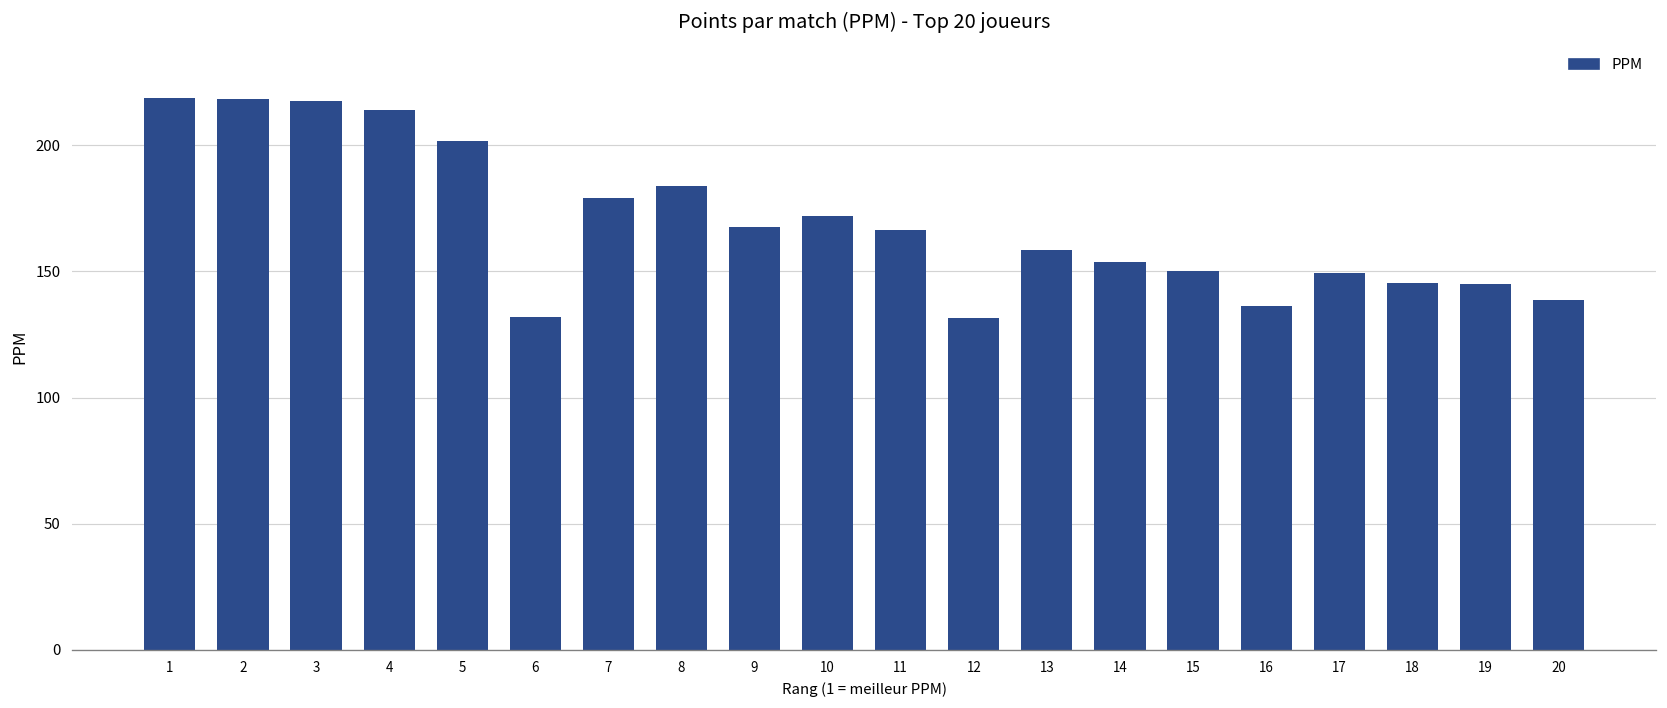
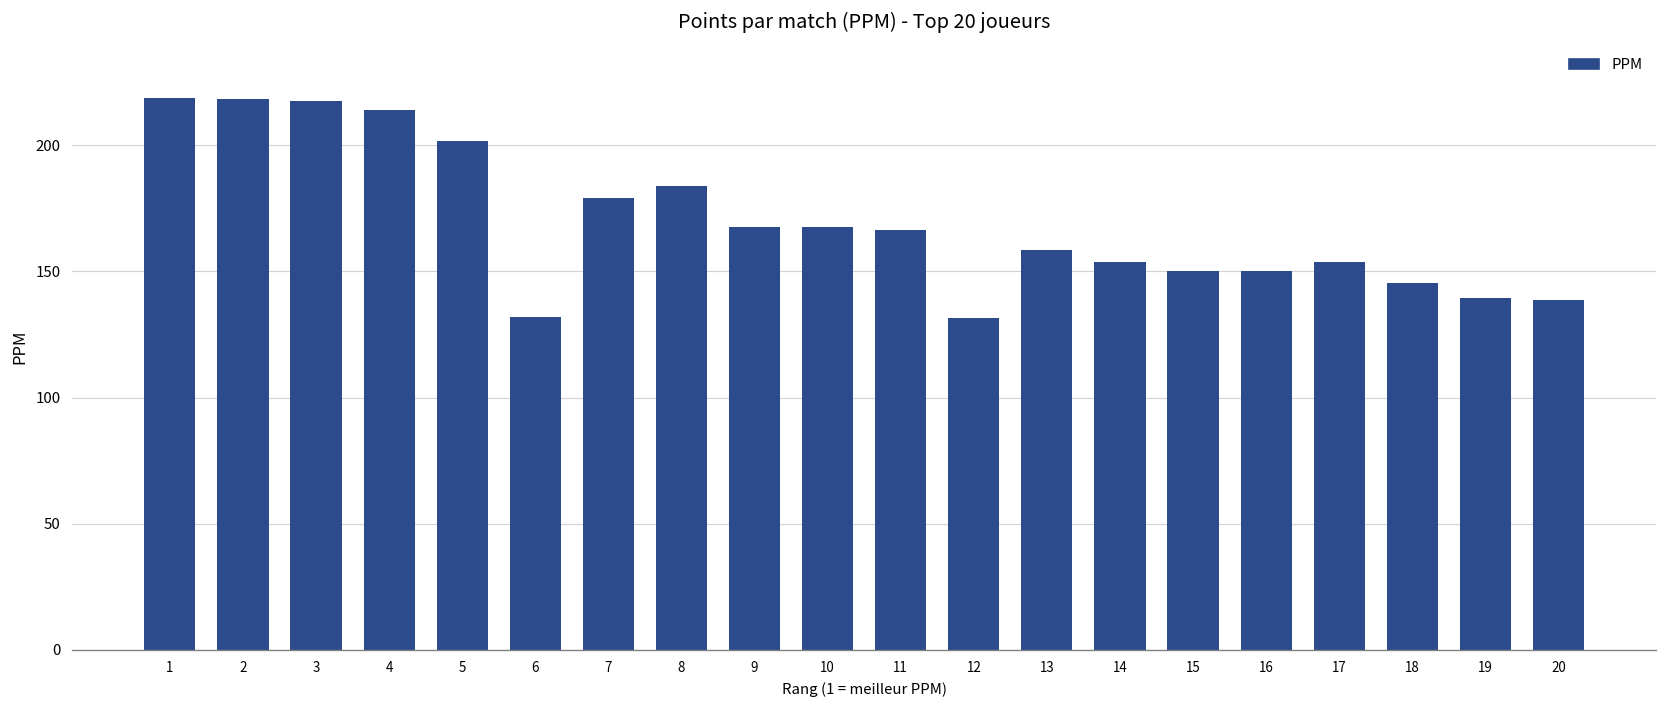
10: 172 -> 168
16: 137 -> 150
17: 149 -> 154
19: 145 -> 140
